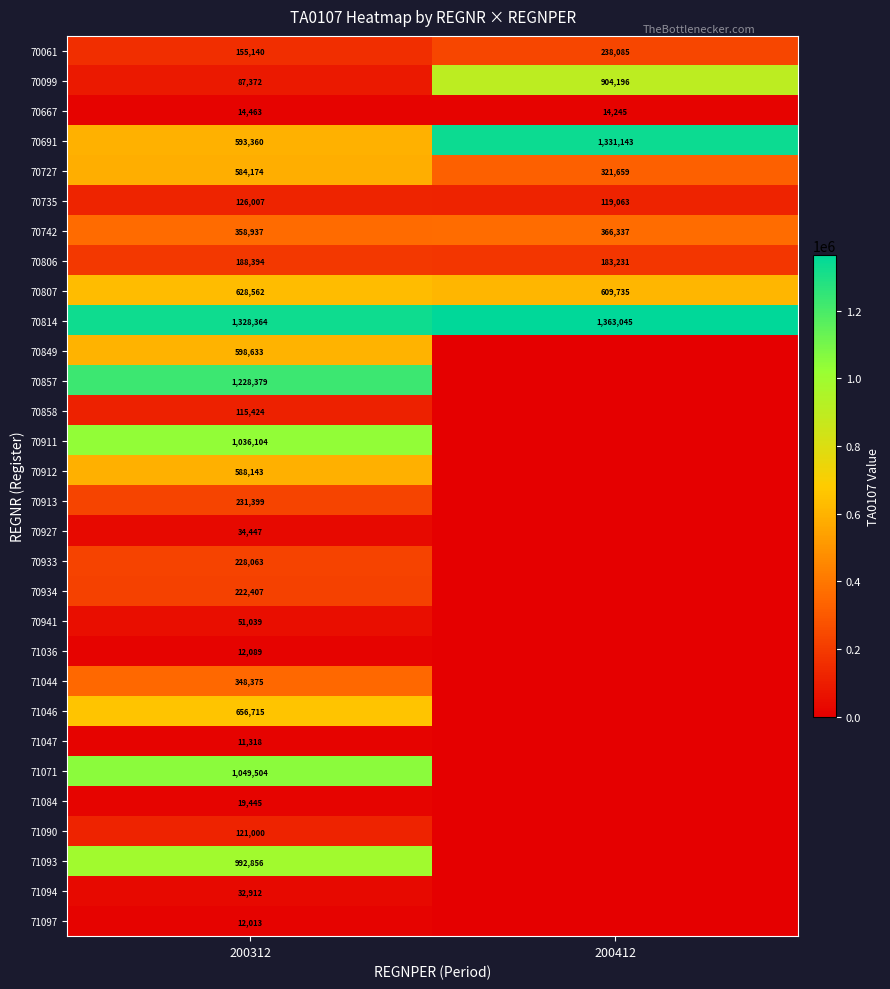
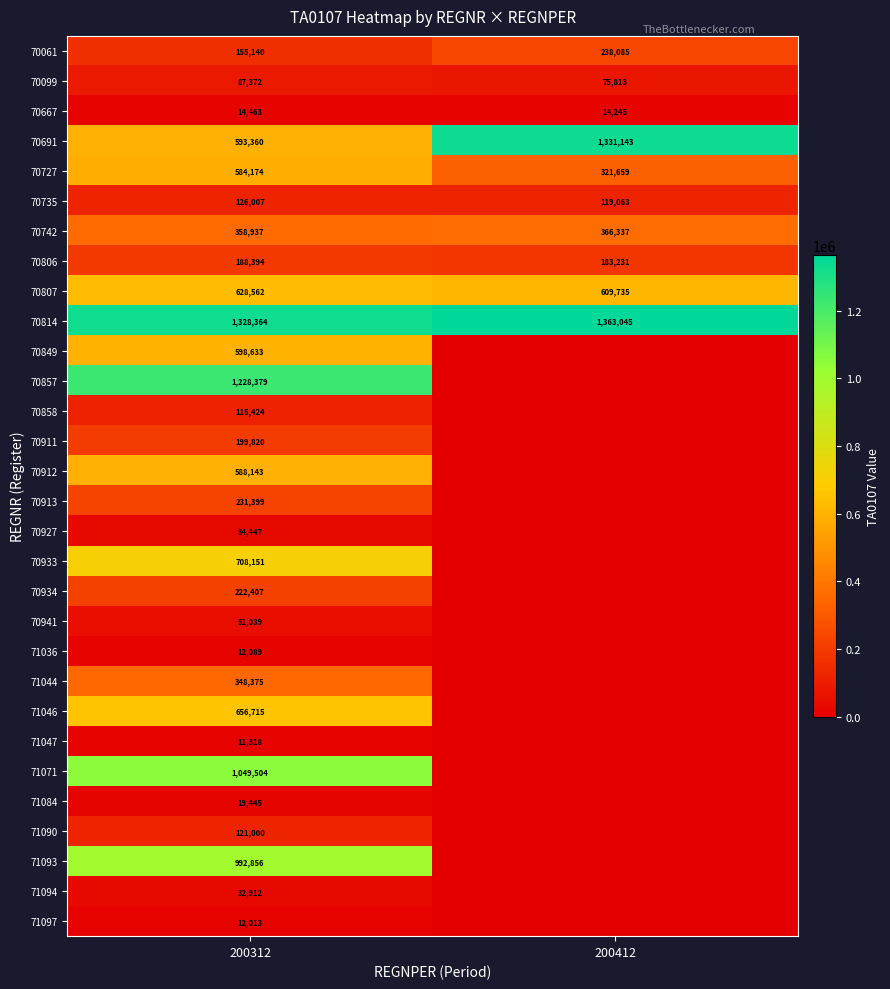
70099, 200412: 904,196 -> 75,813
70911, 200312: 1,036,104 -> 199,820
70933, 200312: 228,063 -> 708,151
